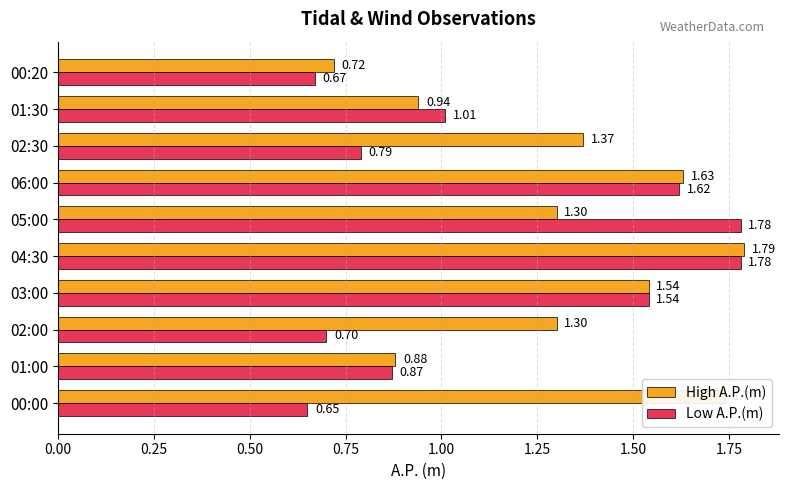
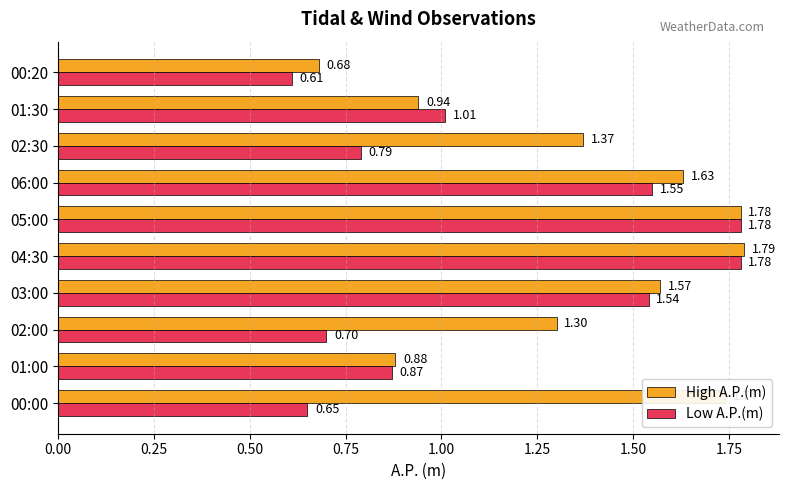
High A.P.(m), 00:20: 0.72 -> 0.68
Low A.P.(m), 00:20: 0.67 -> 0.61
Low A.P.(m), 06:00: 1.62 -> 1.55
High A.P.(m), 05:00: 1.30 -> 1.78
High A.P.(m), 03:00: 1.54 -> 1.57
